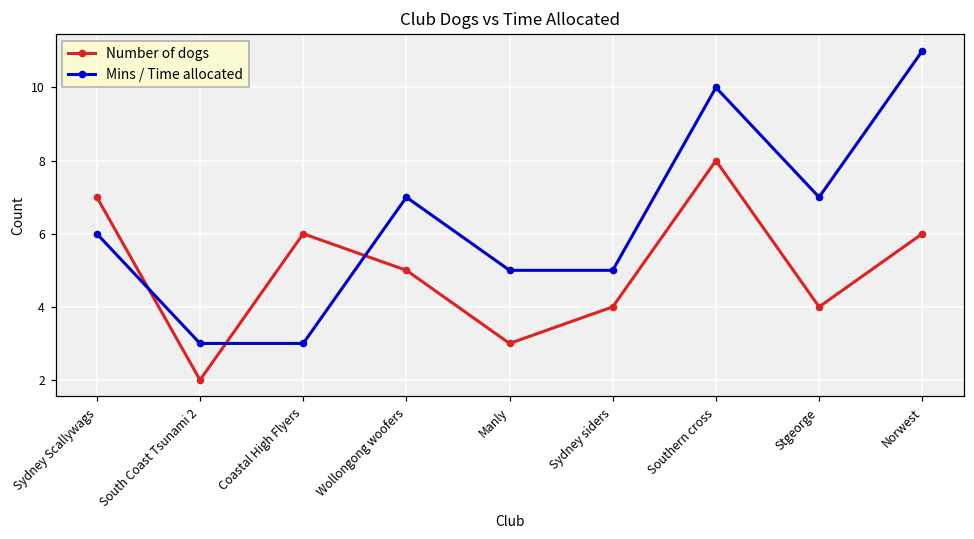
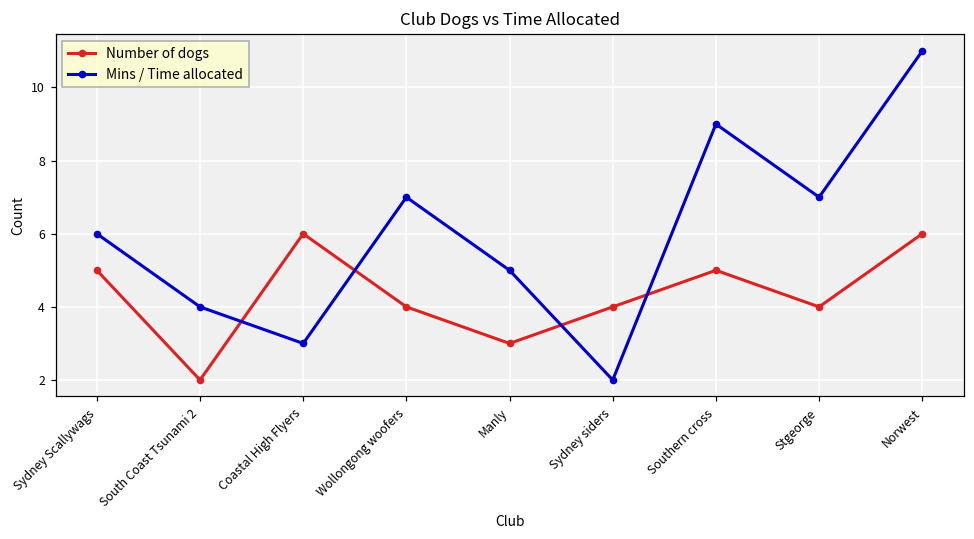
Number of dogs, Sydney Scallywags: 7 -> 5
Mins / Time allocated, South Coast Tsunami 2: 3 -> 4
Number of dogs, Wollongong woofers: 5 -> 4
Mins / Time allocated, Sydney siders: 5 -> 2
Number of dogs, Southern cross: 8 -> 5
Mins / Time allocated, Southern cross: 10 -> 9
